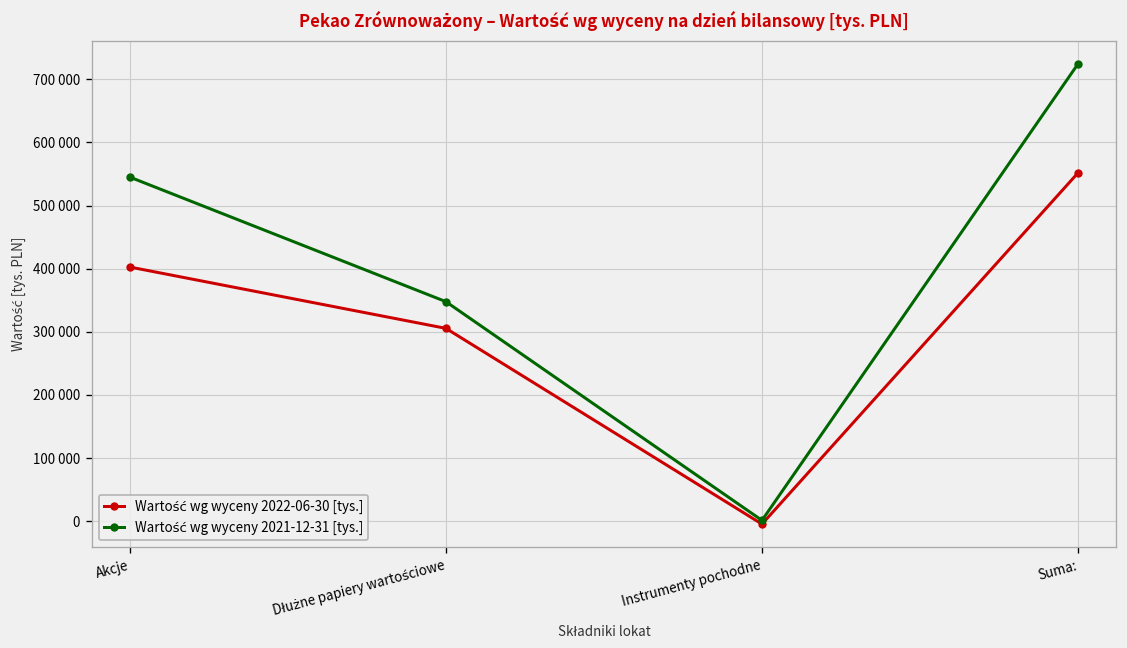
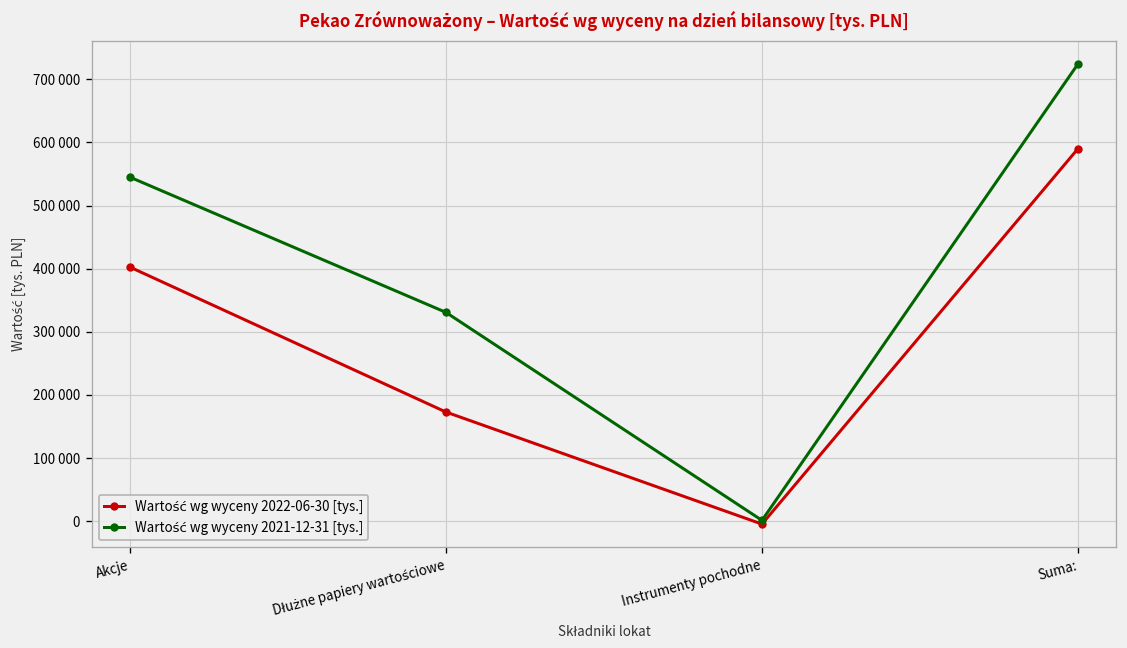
Wartość wg wyceny 2022-06-30 [tys.], Dłużne papiery wartościowe: 310000 -> 170000
Wartość wg wyceny 2021-12-31 [tys.], Dłużne papiery wartościowe: 350000 -> 330000
Wartość wg wyceny 2022-06-30 [tys.], Suma:: 550000 -> 590000
